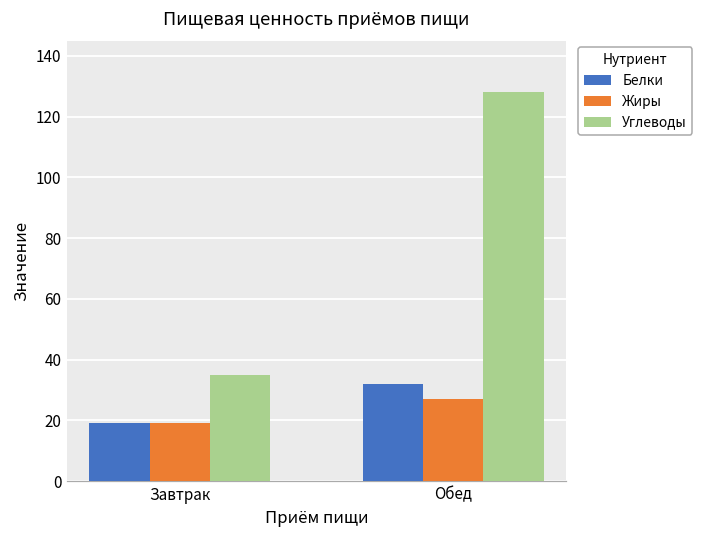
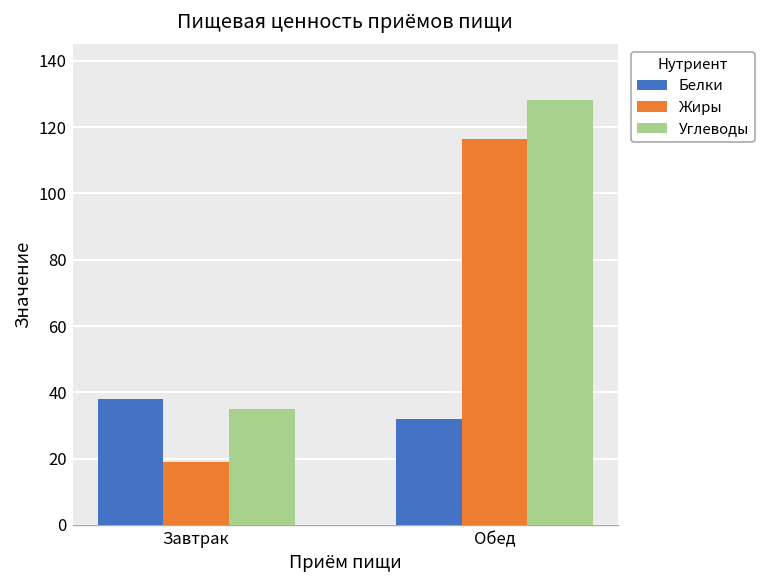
Белки, Завтрак: 19 -> 38
Жиры, Обед: 27 -> 117
